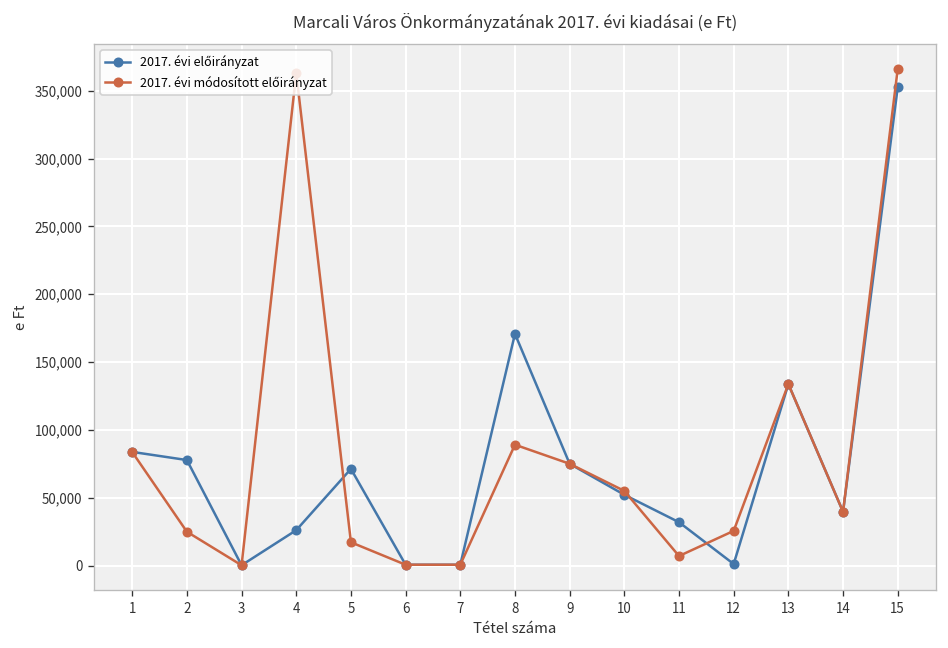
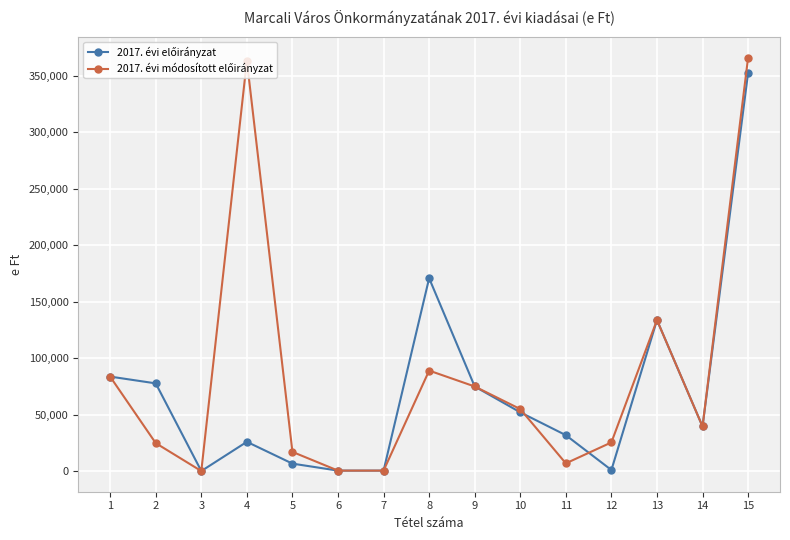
2017. évi előirányzat, 5: 71,000 -> 7,000
